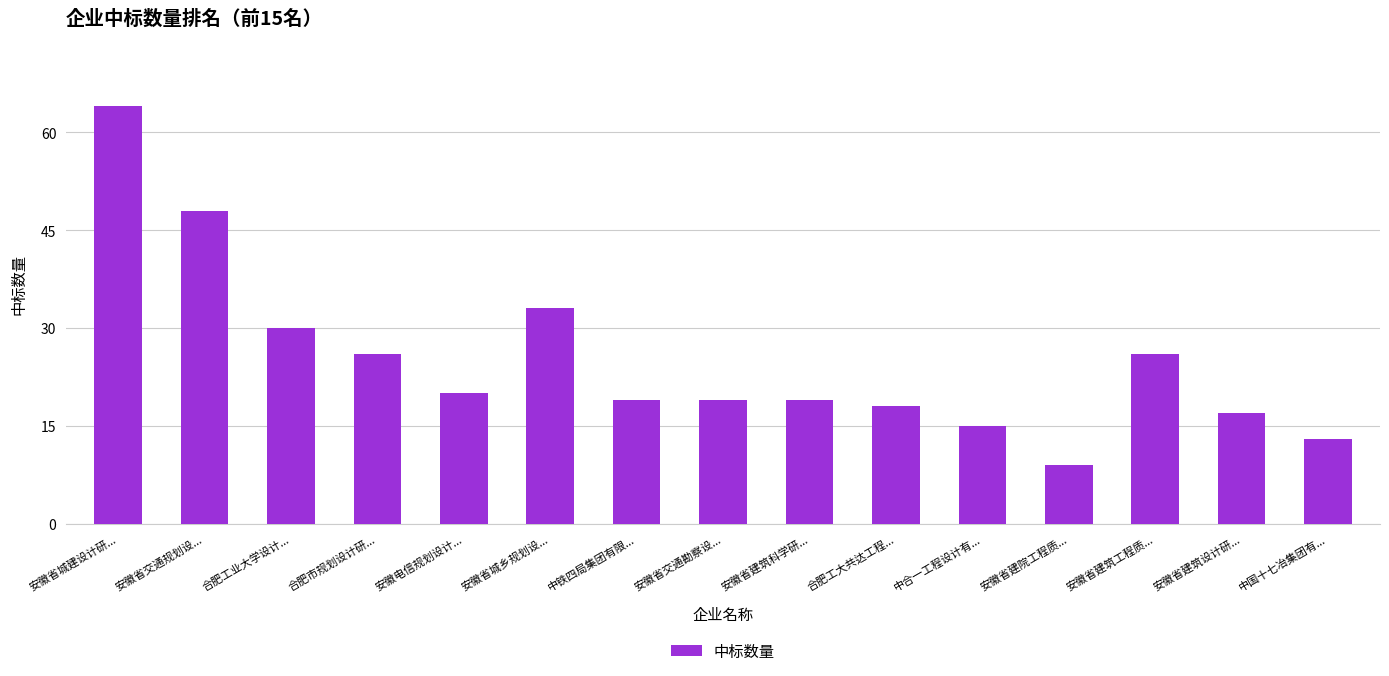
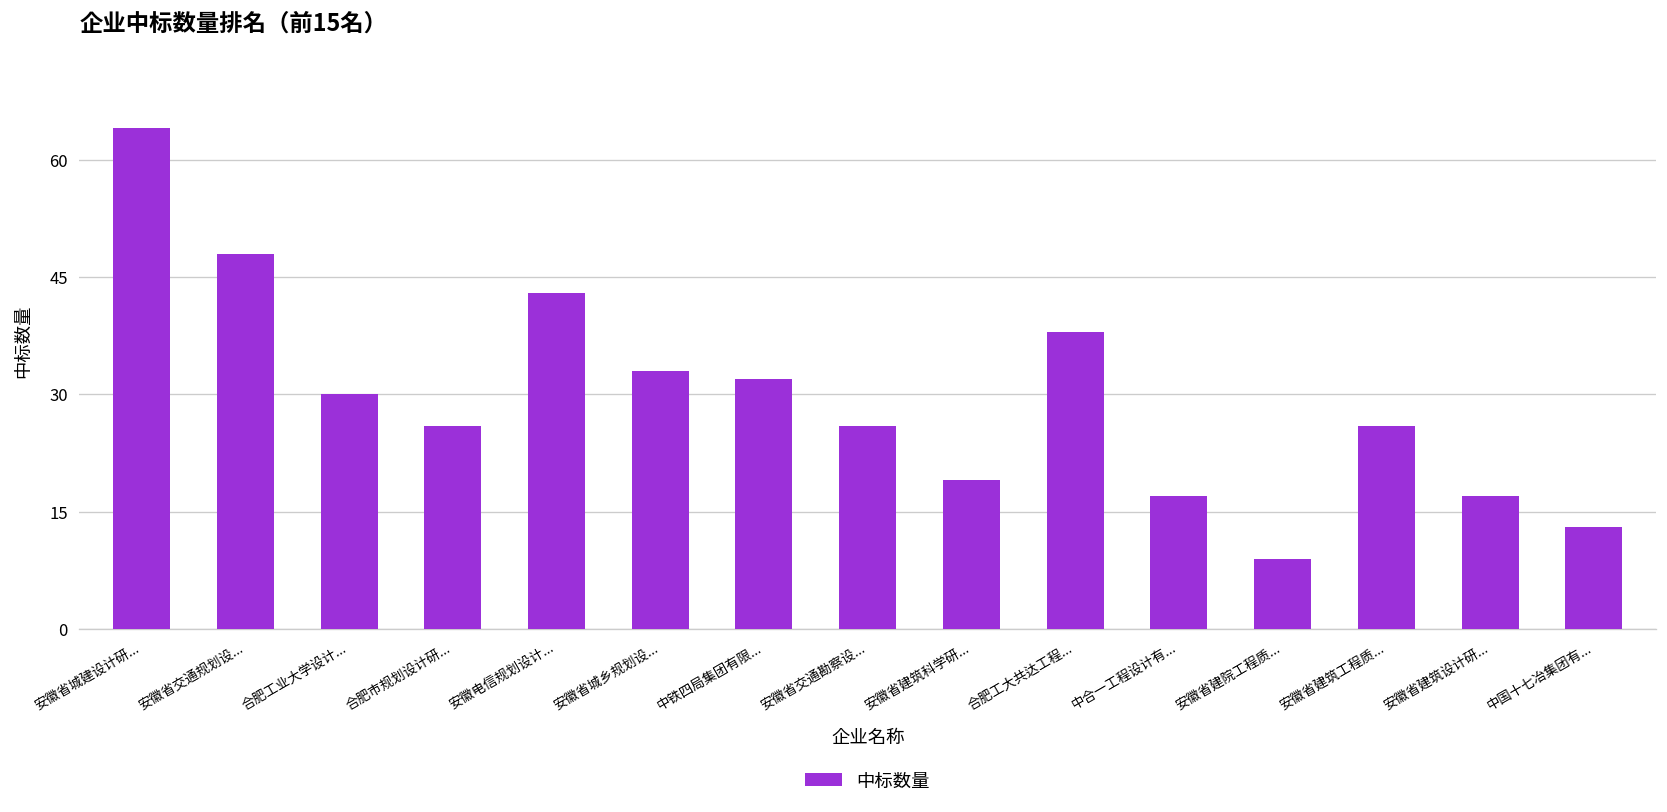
安徽电信规划设计...: 20 -> 43
中铁四局集团有限...: 19 -> 32
安徽省交通勘察设...: 19 -> 26
合肥工大共达工程...: 18 -> 38
中合一工程设计有...: 15 -> 17
